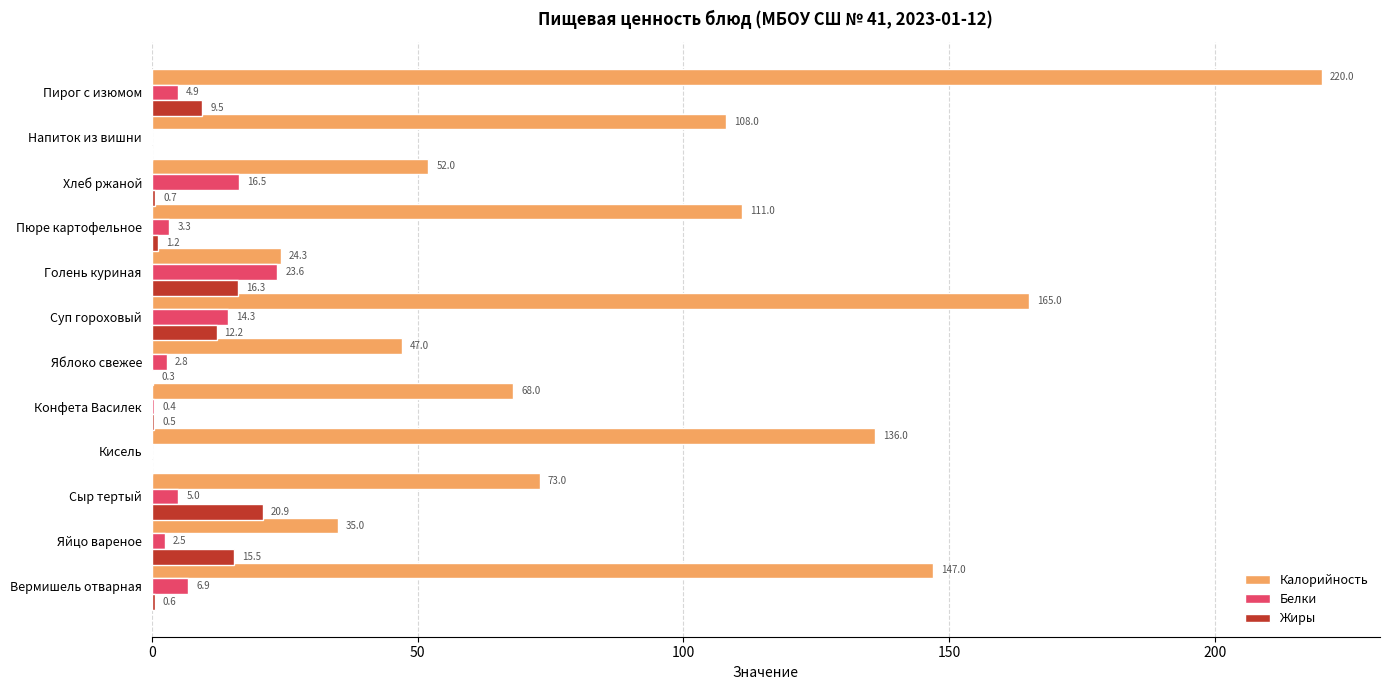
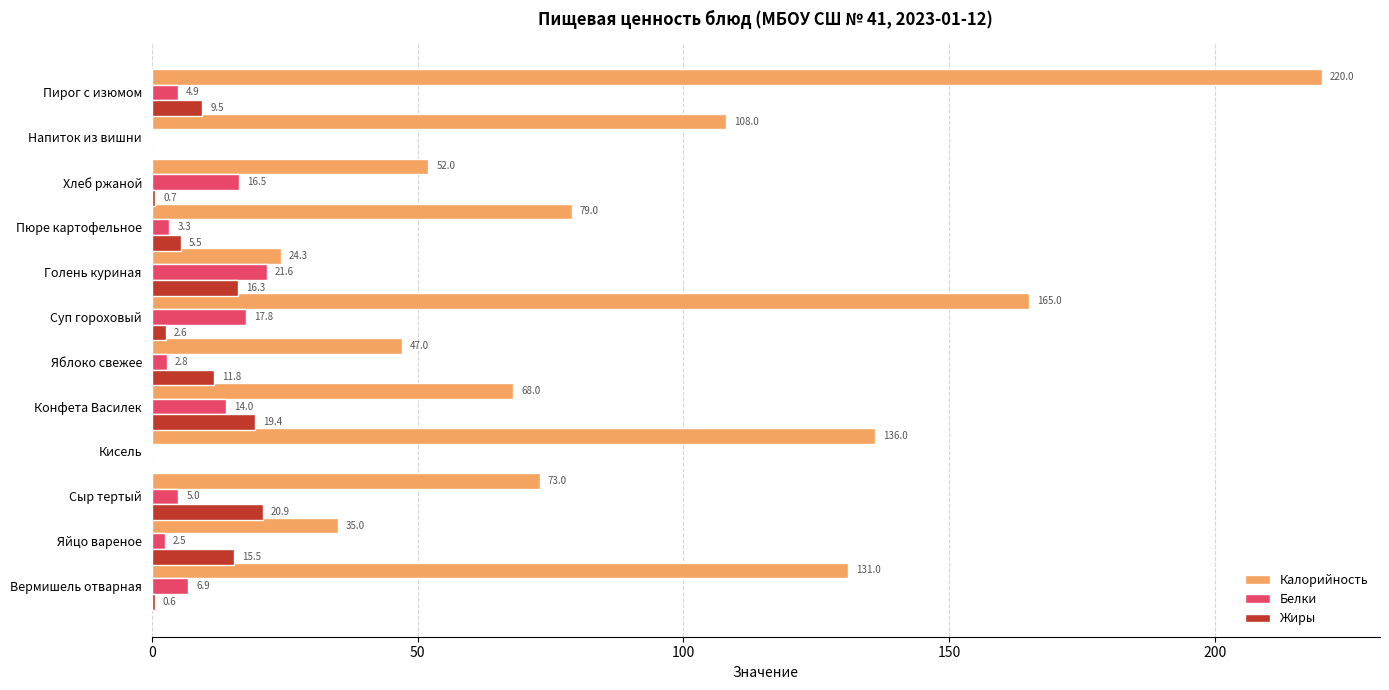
Калорийность, Пюре картофельное: 111.0 -> 79.0
Жиры, Пюре картофельное: 1.2 -> 5.5
Белки, Голень куриная: 23.6 -> 21.6
Белки, Суп гороховый: 14.3 -> 17.8
Жиры, Суп гороховый: 12.2 -> 2.6
Жиры, Яблоко свежее: 0.3 -> 11.8
Белки, Конфета Василек: 0.4 -> 14.0
Жиры, Конфета Василек: 0.5 -> 19.4
Калорийность, Вермишель отварная: 147.0 -> 131.0
